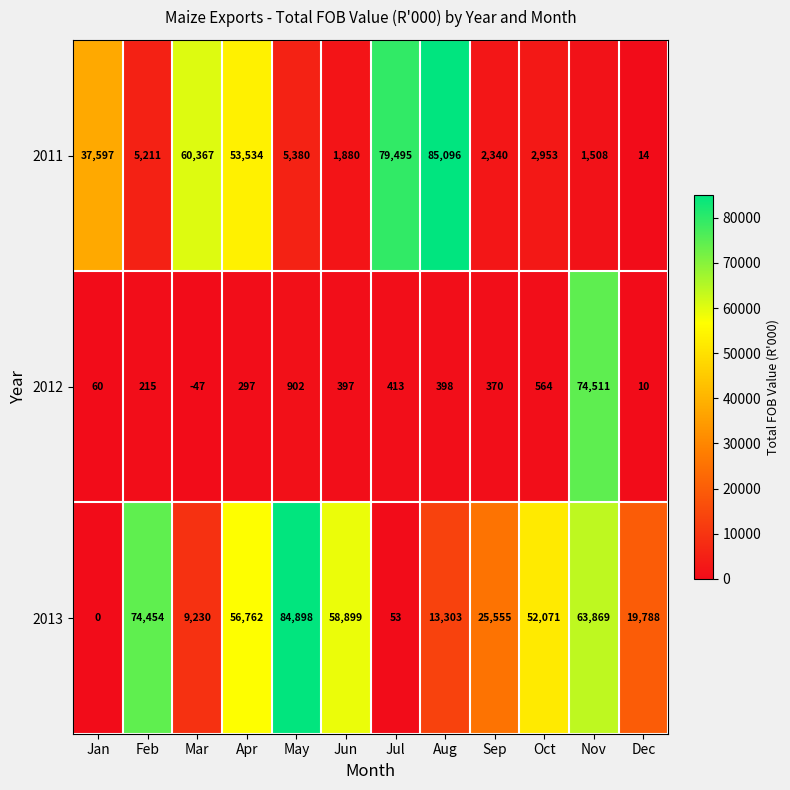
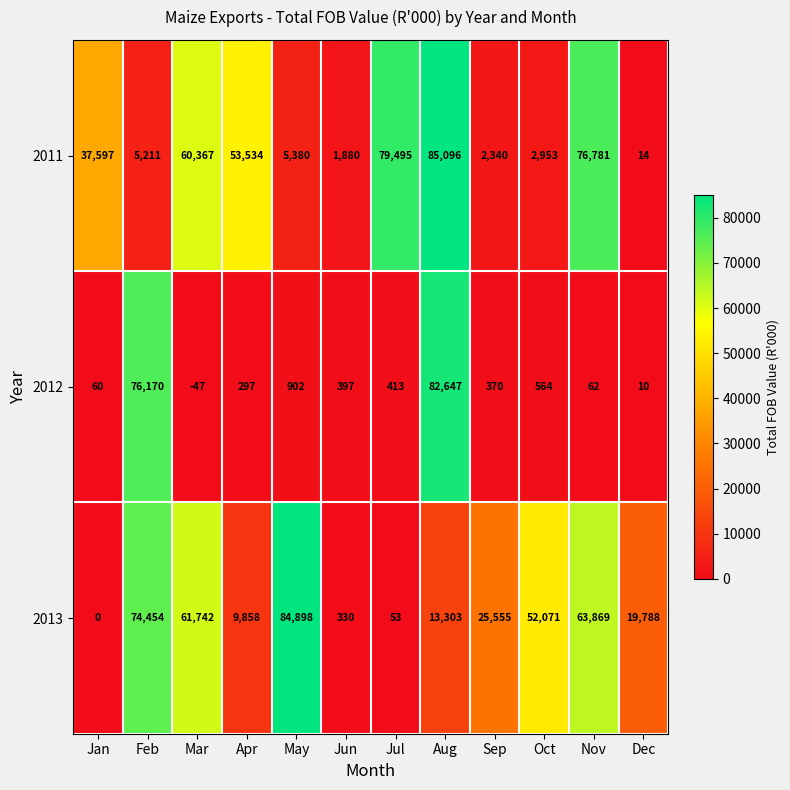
2011, Nov: 1,508 -> 76,781
2012, Feb: 215 -> 76,170
2012, Aug: 398 -> 82,647
2012, Nov: 74,511 -> 62
2013, Mar: 9,230 -> 61,742
2013, Apr: 56,762 -> 9,858
2013, Jun: 58,899 -> 330
